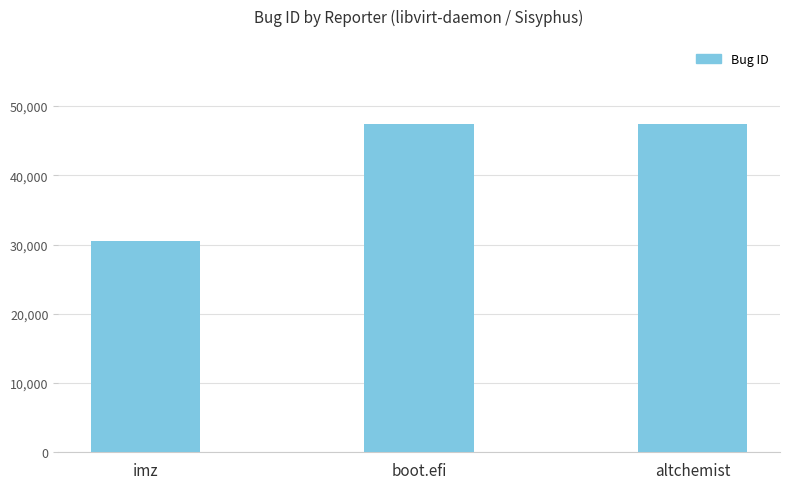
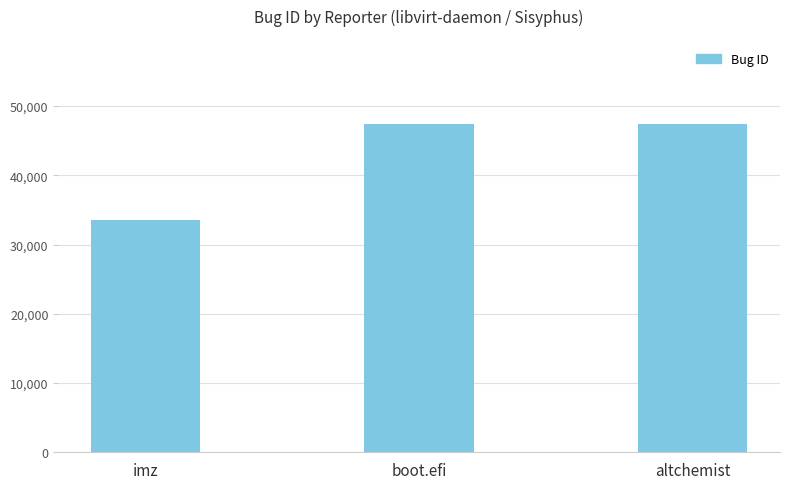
imz: 30,000 -> 34,000
